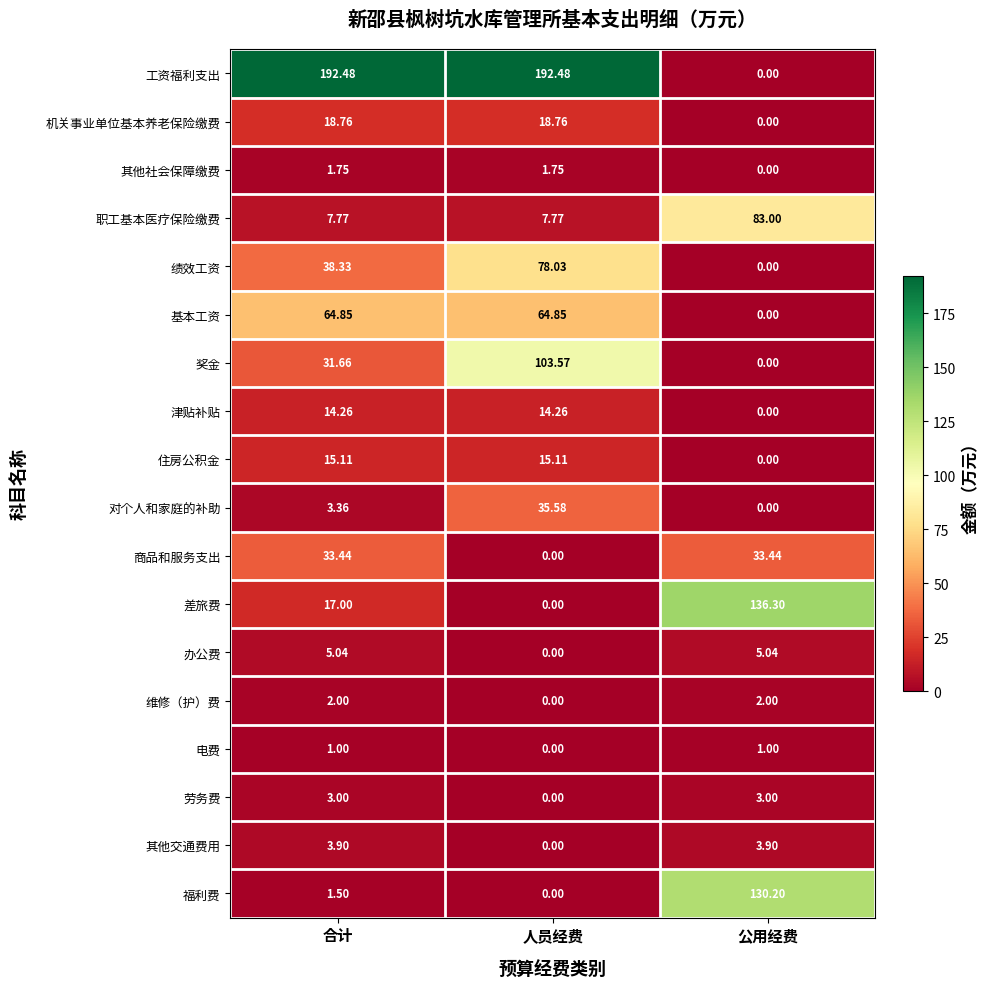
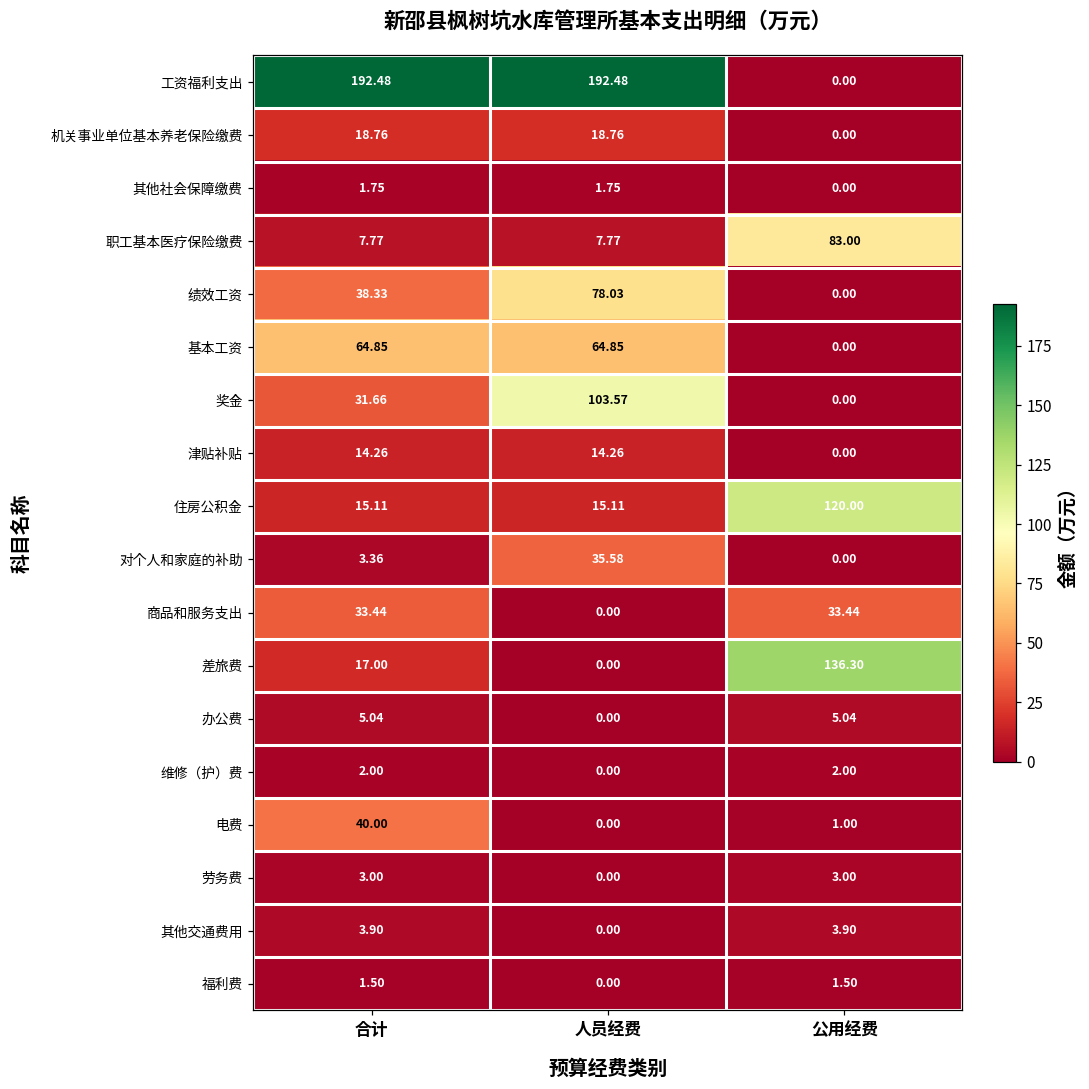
住房公积金, 公用经费: 0.00 -> 120.00
电费, 合计: 1.00 -> 40.00
福利费, 公用经费: 130.20 -> 1.50
